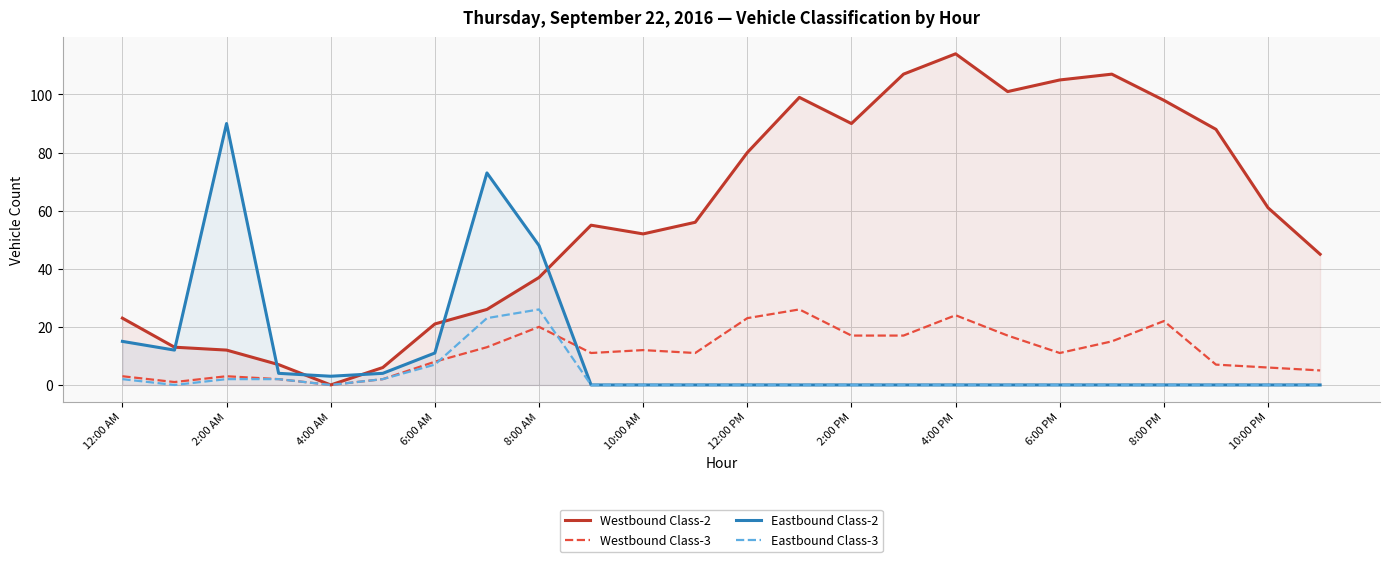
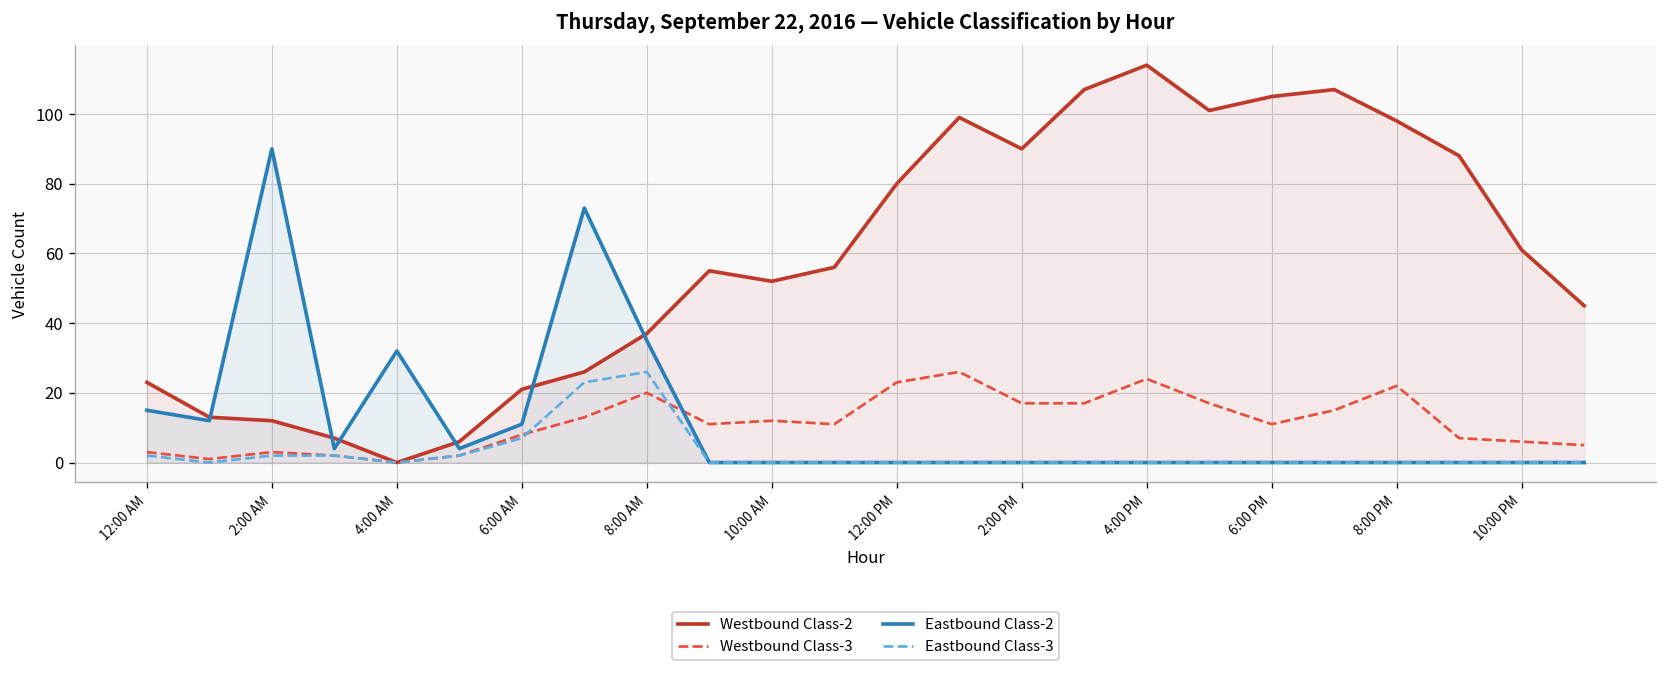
Eastbound Class-2, 4:00 AM: 3 -> 32
Eastbound Class-2, 8:00 AM: 48 -> 35
